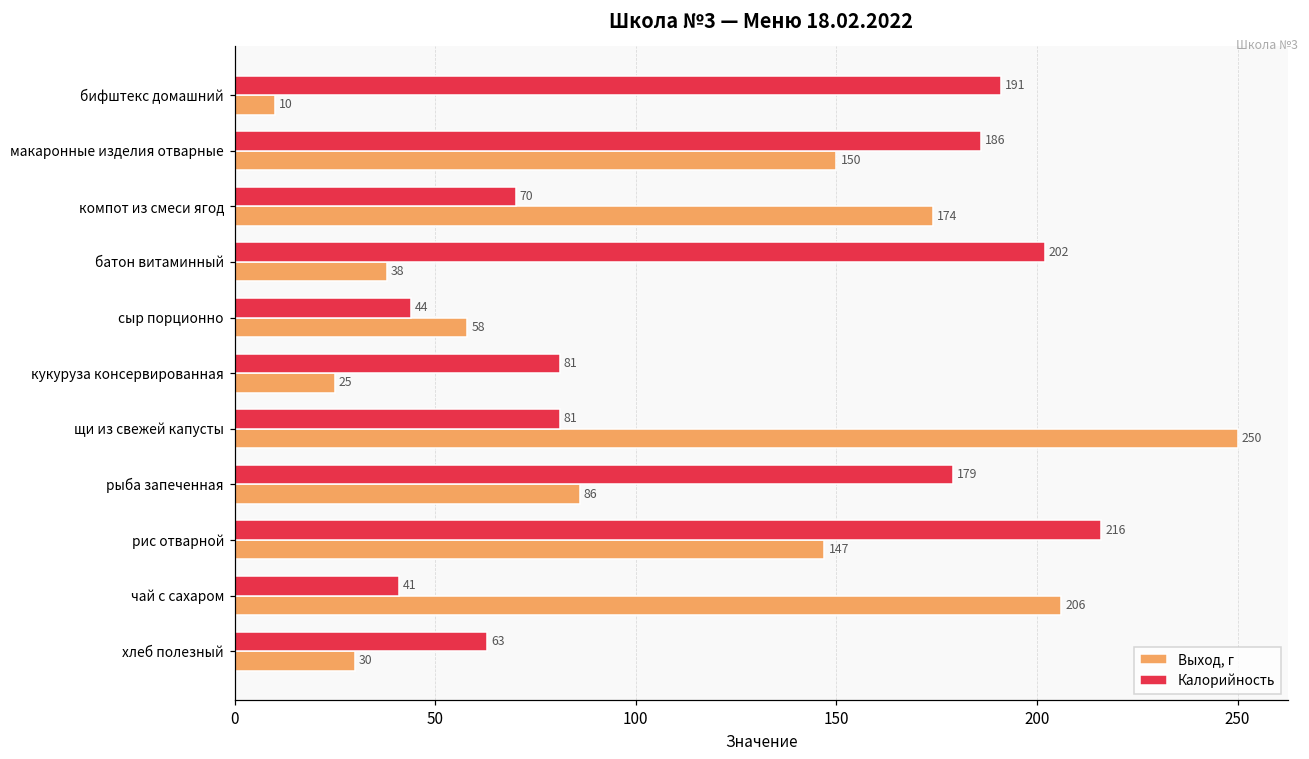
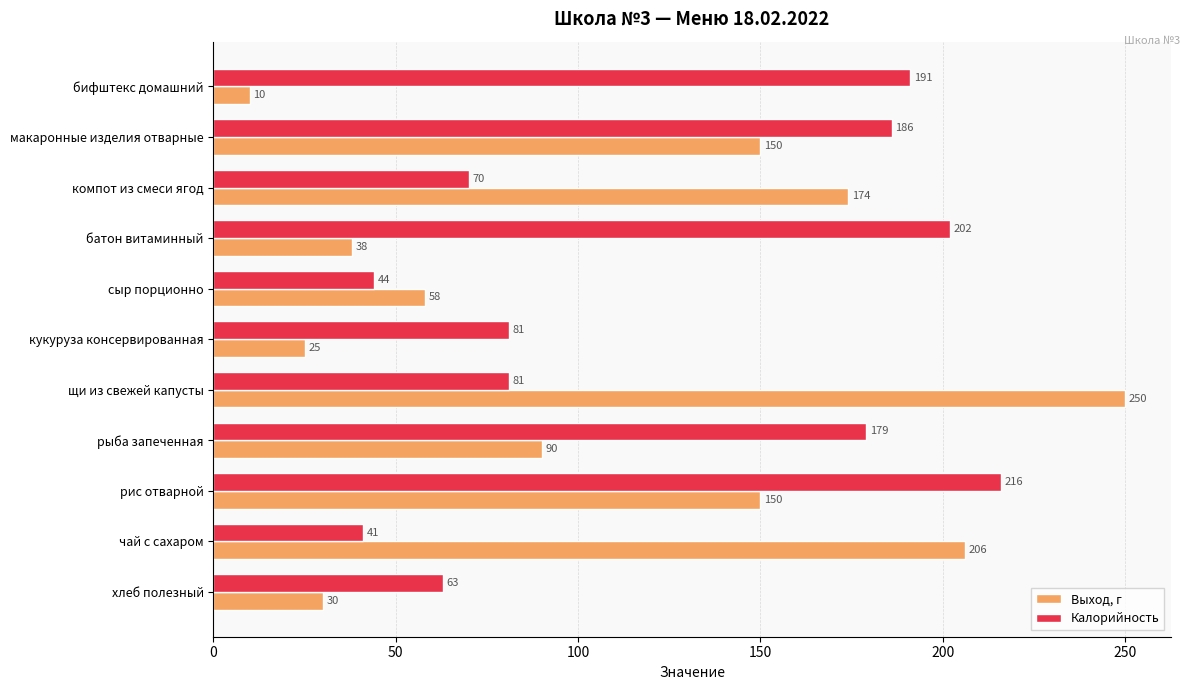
Выход, г, рыба запеченная: 86 -> 90
Выход, г, рис отварной: 147 -> 150
